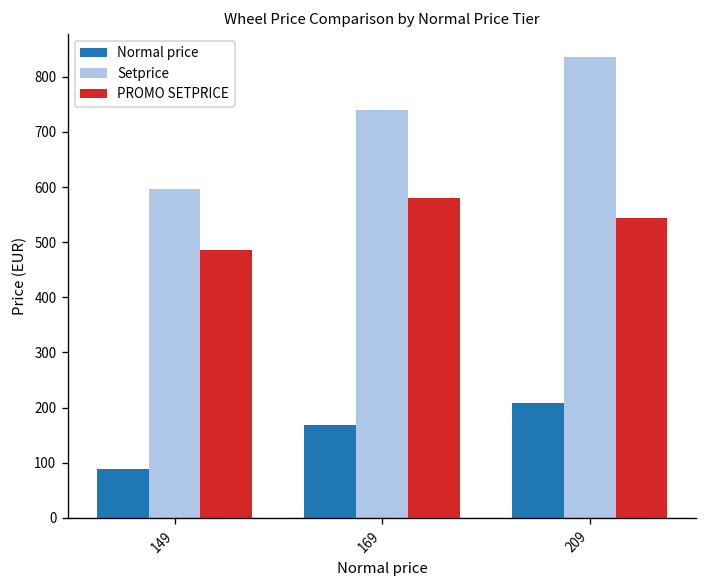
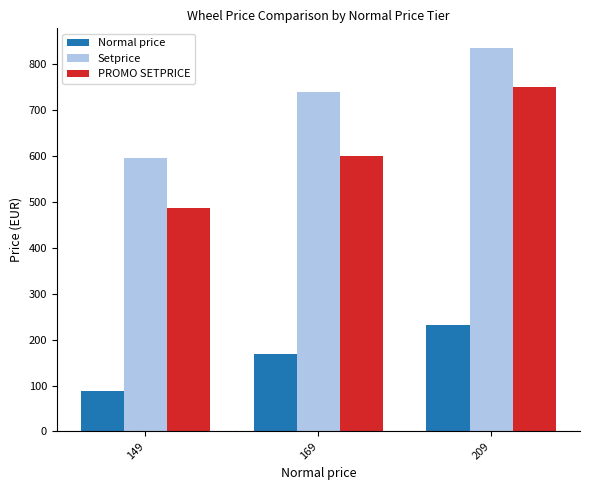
PROMO SETPRICE, 169: 580 -> 600
Normal price, 209: 210 -> 230
PROMO SETPRICE, 209: 540 -> 750
